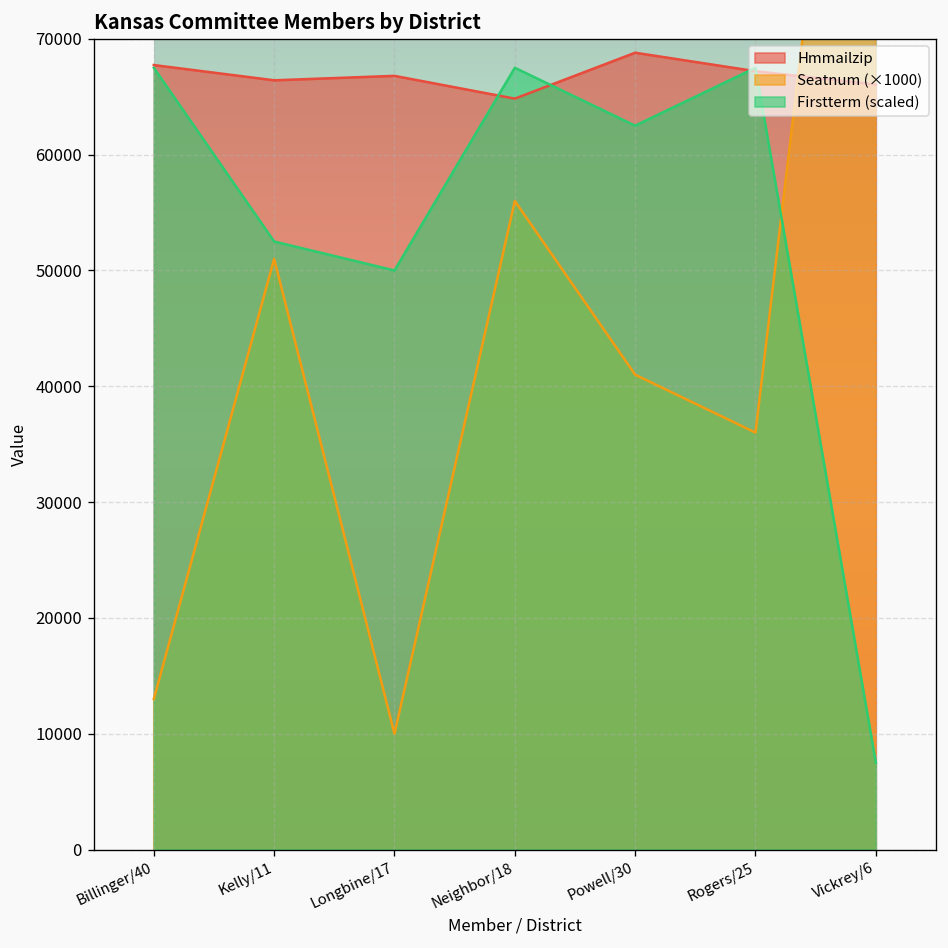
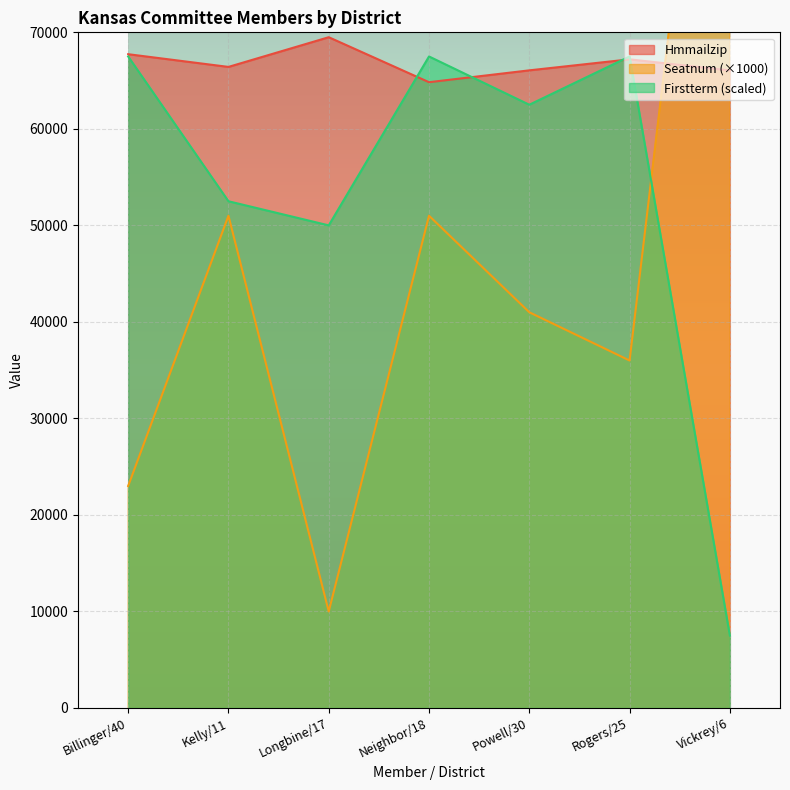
Seatnum (×1000), Billinger/40: 13000 -> 23000
Hmmailzip, Longbine/17: 67000 -> 69000
Seatnum (×1000), Neighbor/18: 56000 -> 51000
Hmmailzip, Powell/30: 69000 -> 66000
